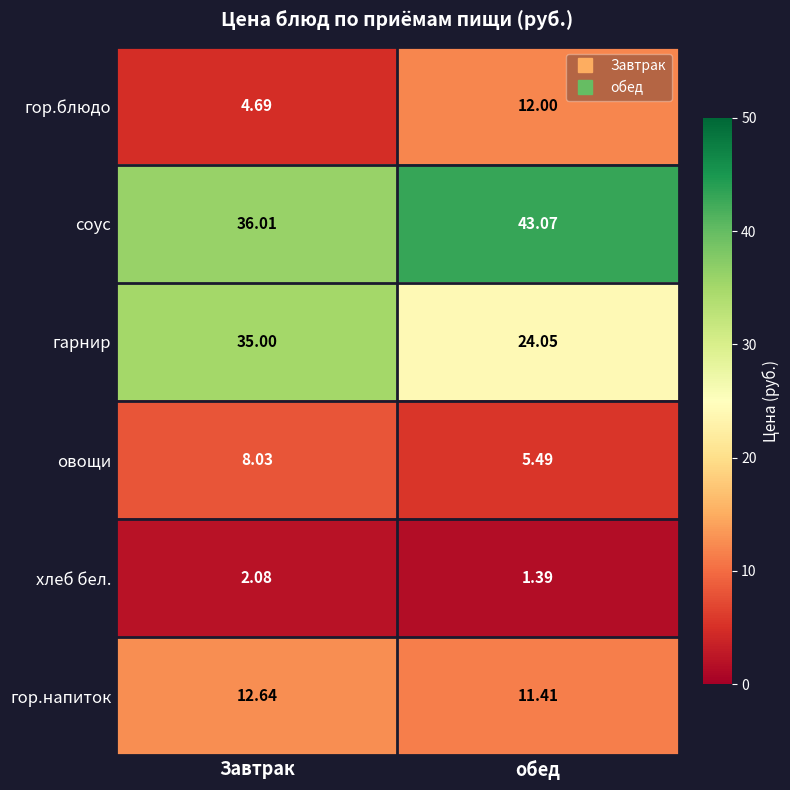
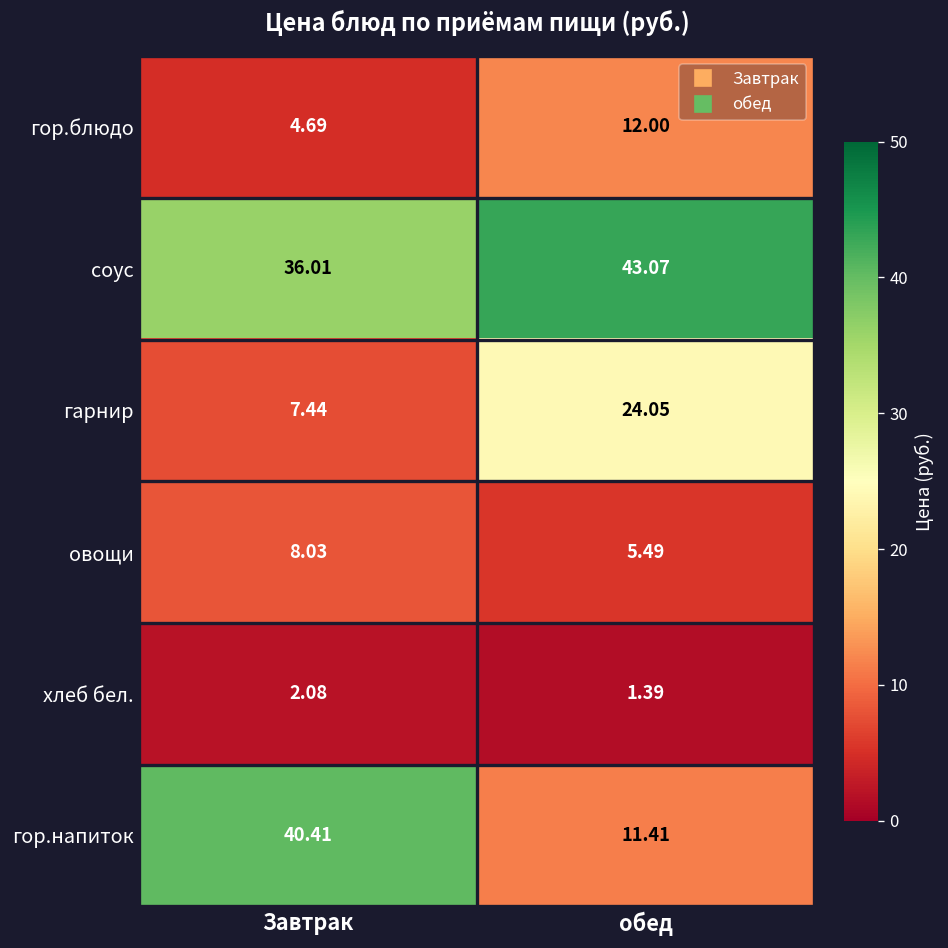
гарнир, Завтрак: 35.00 -> 7.44
гор.напиток, Завтрак: 12.64 -> 40.41
